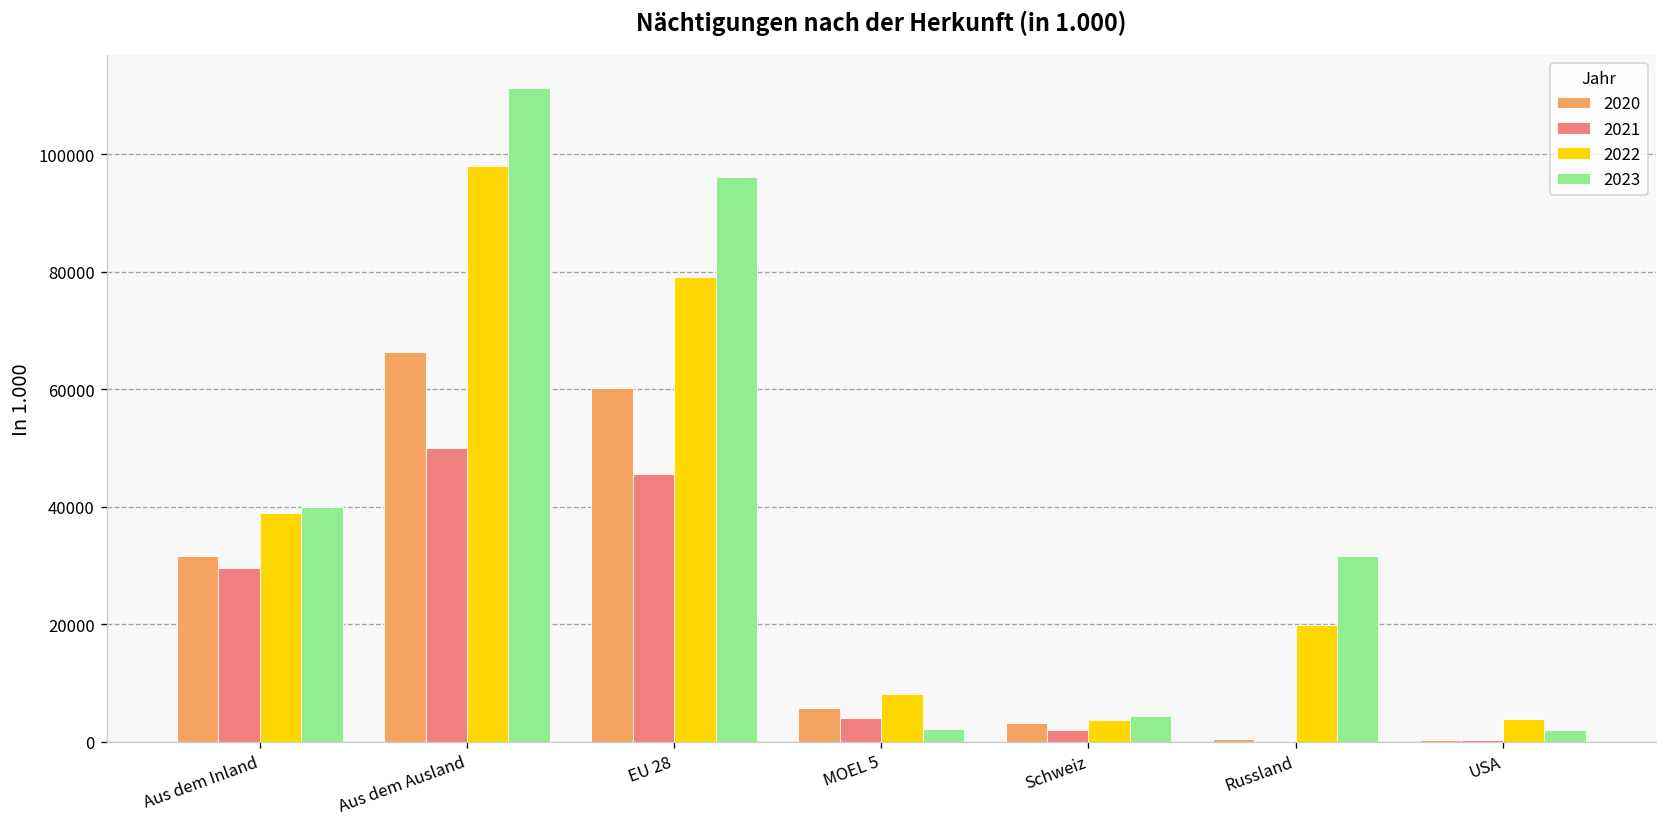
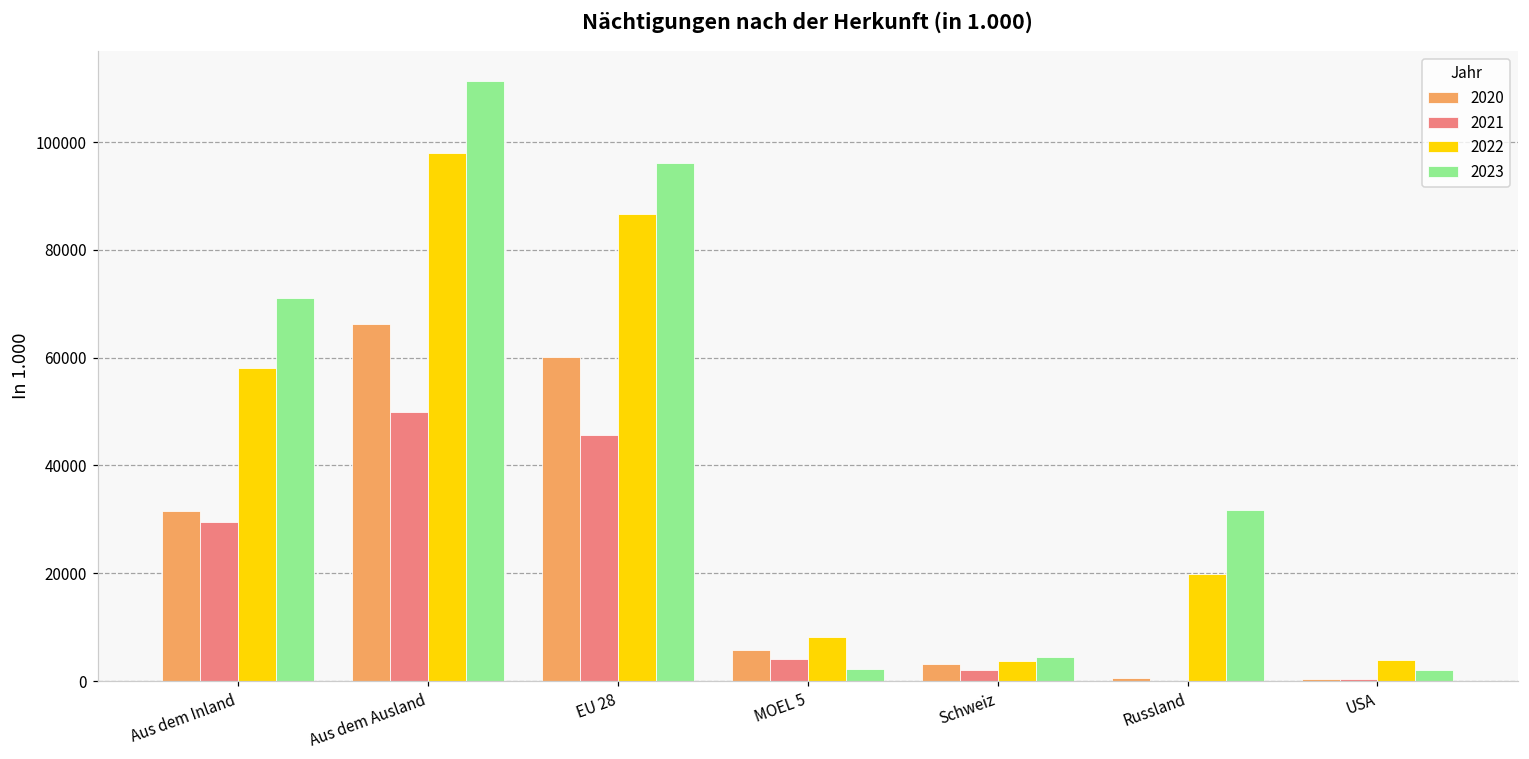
2022, Aus dem Inland: 39000 -> 58000
2023, Aus dem Inland: 40000 -> 71000
2022, EU 28: 79000 -> 87000
